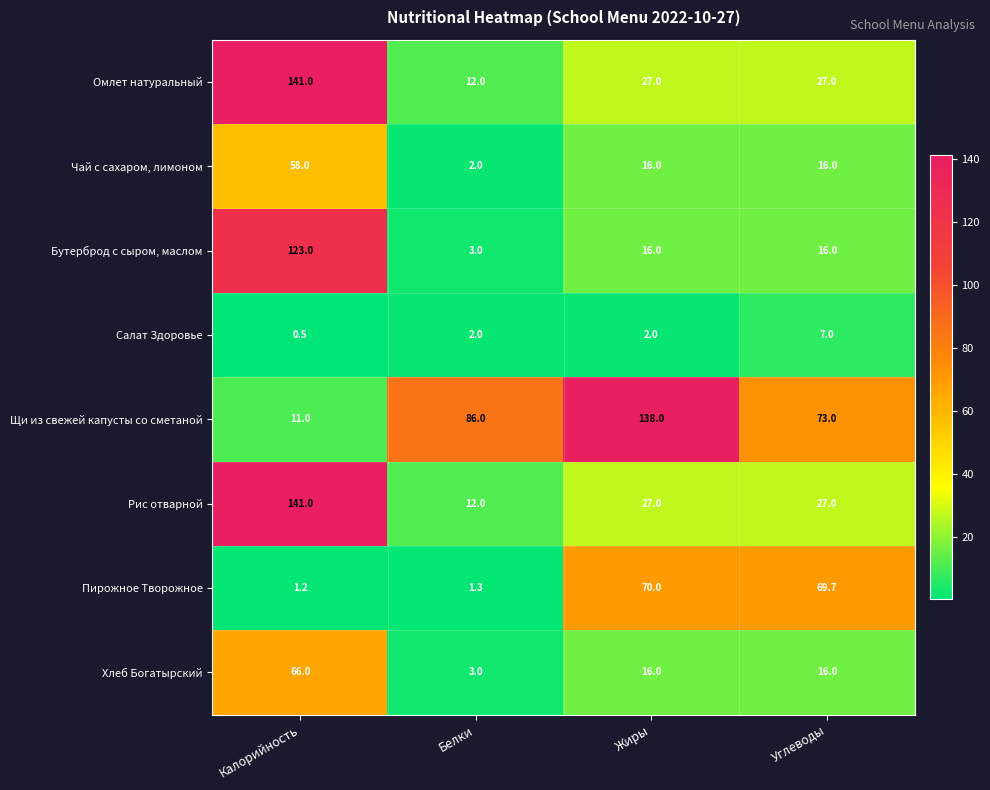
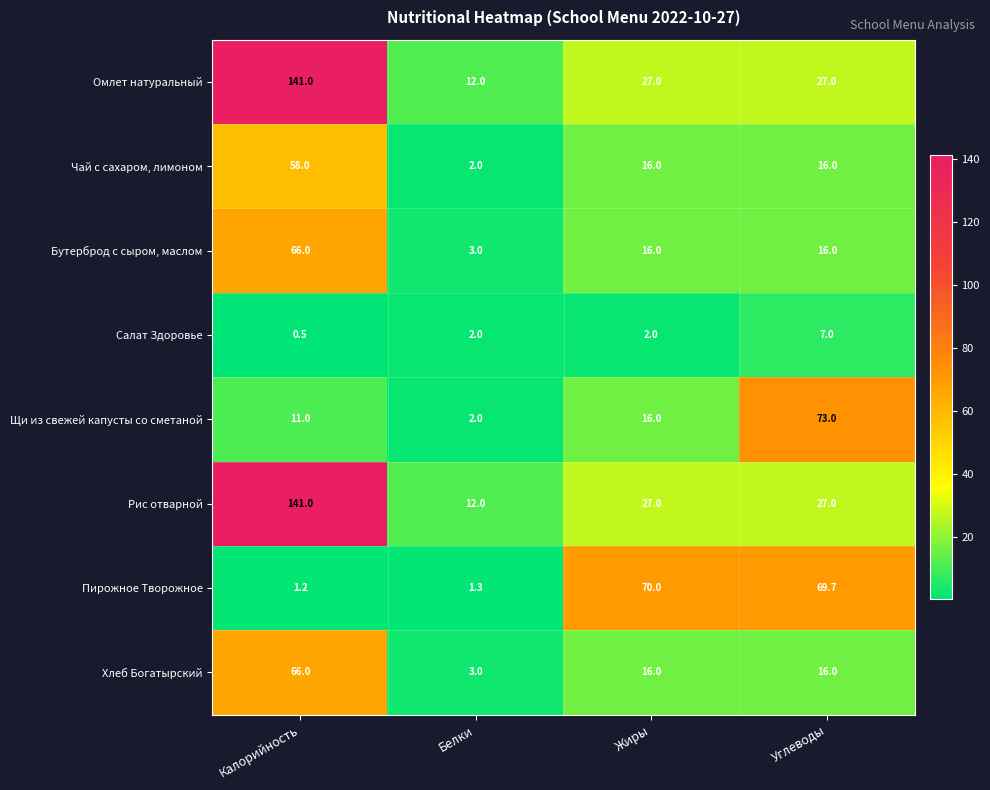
Бутерброд с сыром, маслом, Калорийность: 123.0 -> 66.0
Щи из свежей капусты со сметаной, Белки: 86.0 -> 2.0
Щи из свежей капусты со сметаной, Жиры: 138.0 -> 16.0
